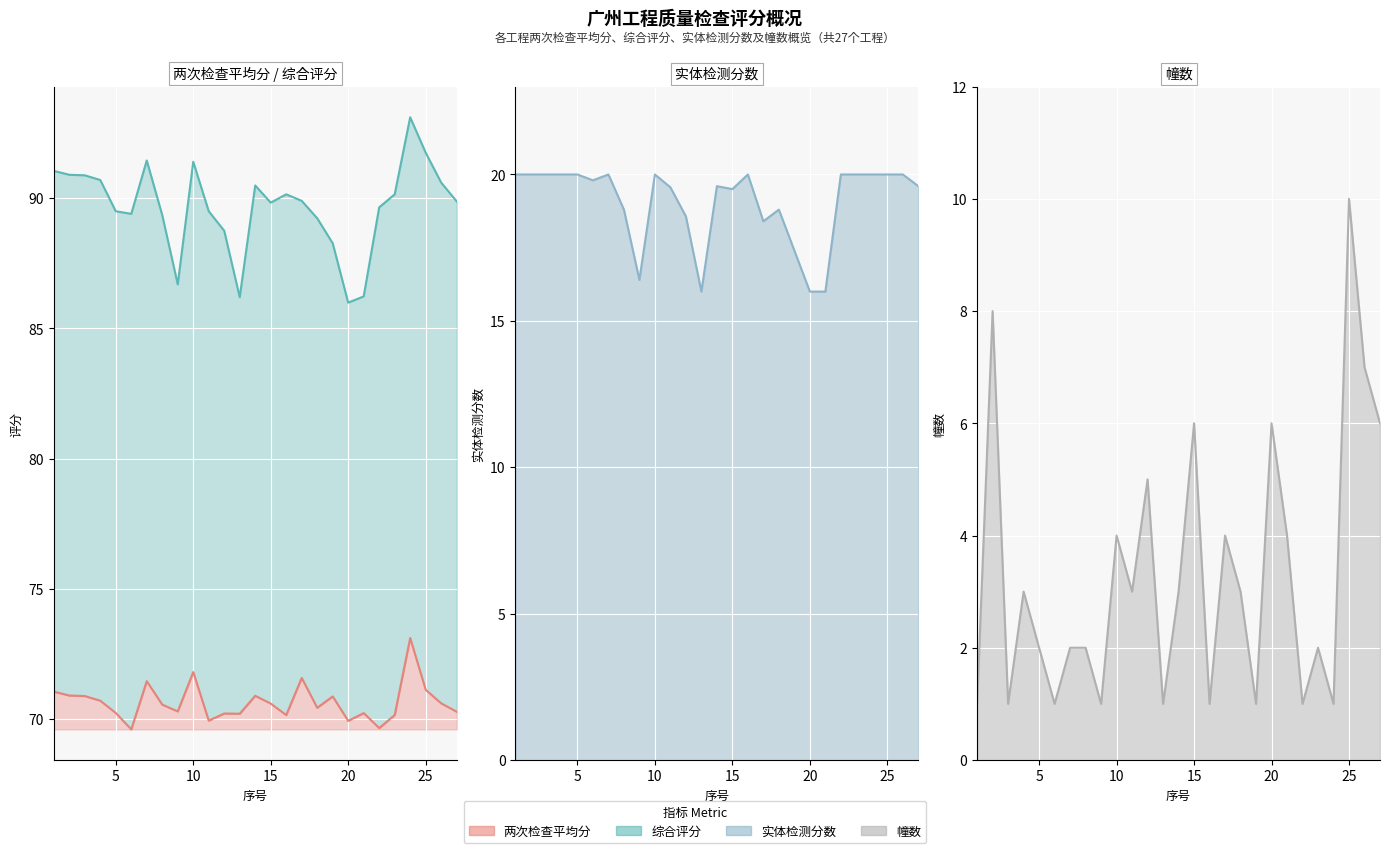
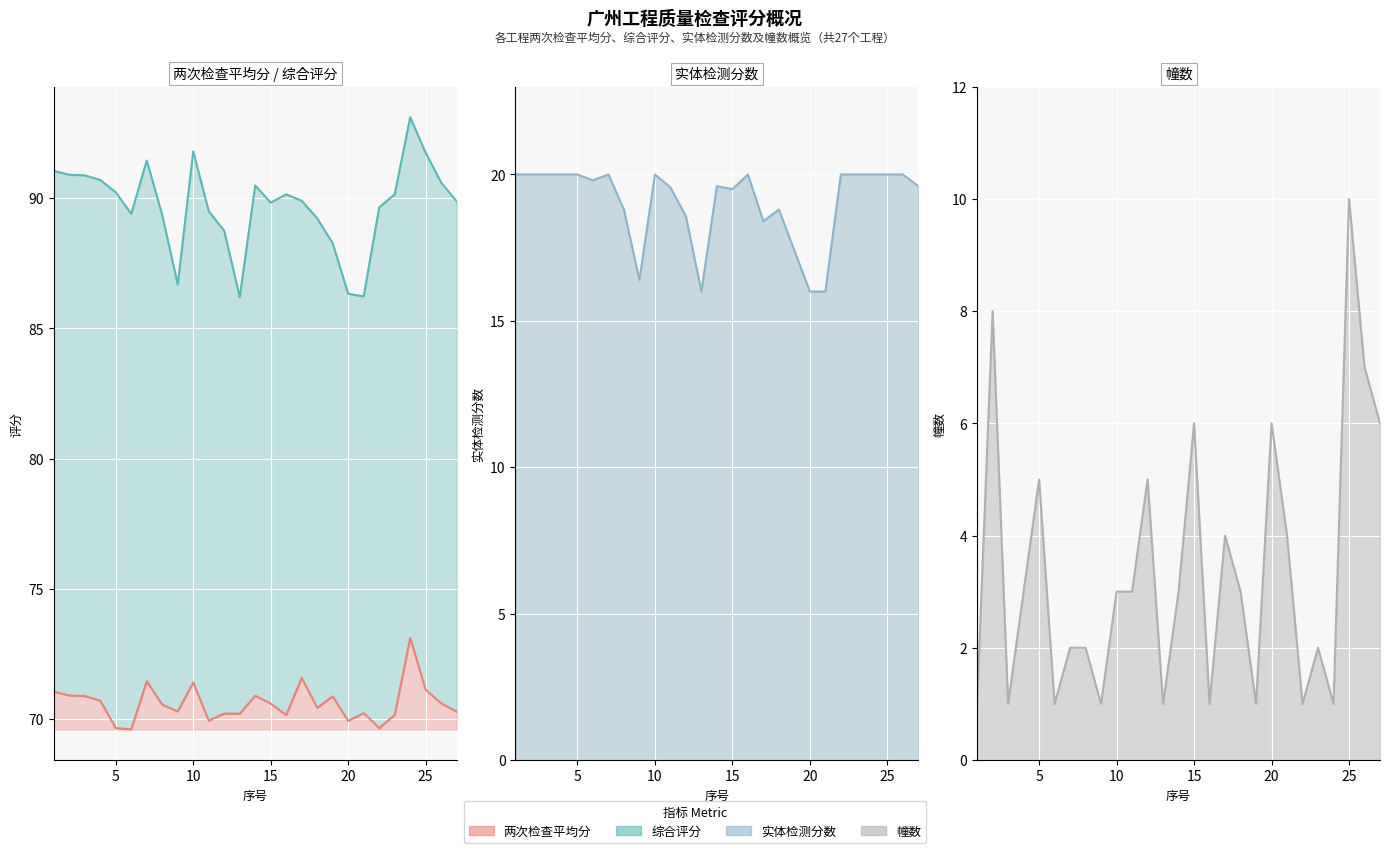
两次检查平均分 / 综合评分, 两次检查平均分, 5: 70.2 -> 69.7
两次检查平均分 / 综合评分, 综合评分, 5: 89.5 -> 90.2
两次检查平均分 / 综合评分, 两次检查平均分, 10: 71.8 -> 71.4
两次检查平均分 / 综合评分, 综合评分, 10: 91.4 -> 91.8
两次检查平均分 / 综合评分, 综合评分, 20: 86.0 -> 86.3
幢数, 5: 2 -> 5
幢数, 10: 4 -> 3
